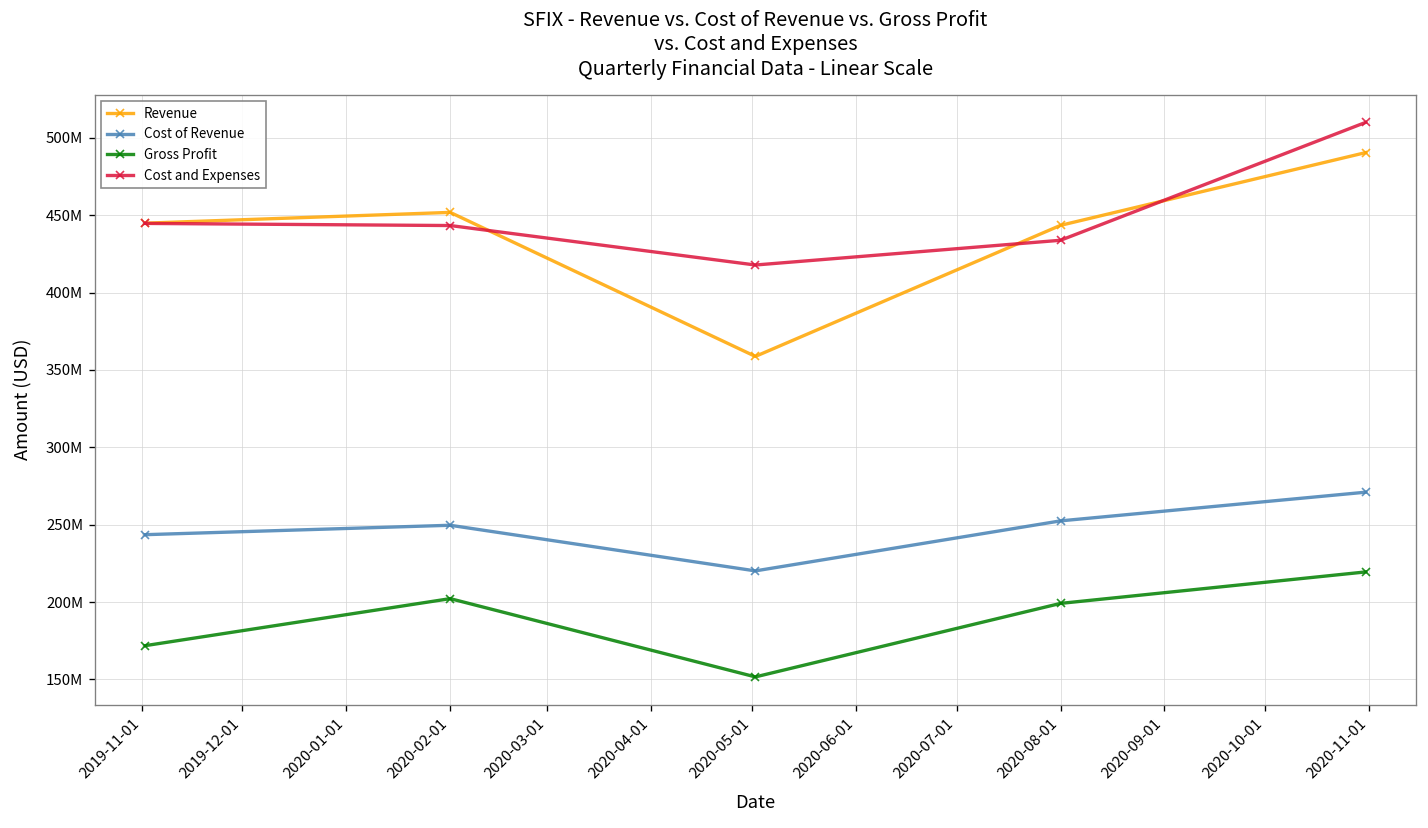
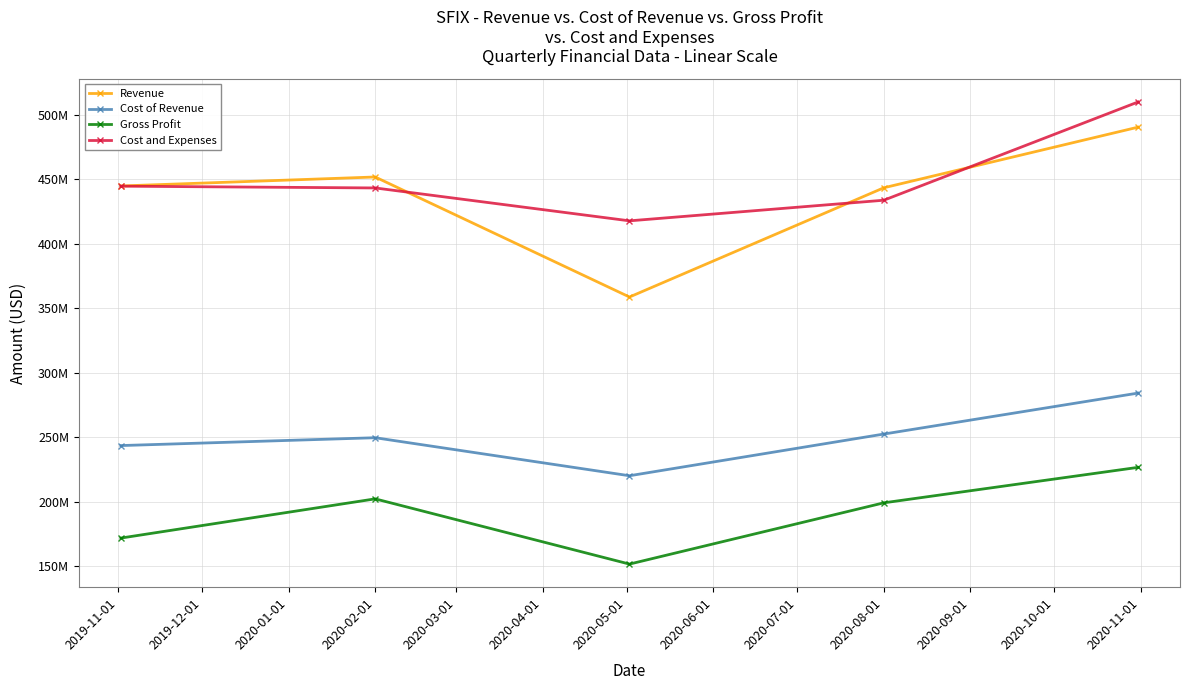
Cost of Revenue, 2020-11-01: 271000000 -> 284000000
Gross Profit, 2020-11-01: 219000000 -> 227000000
